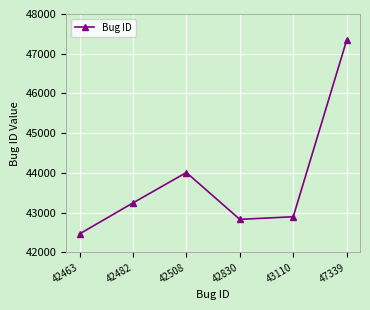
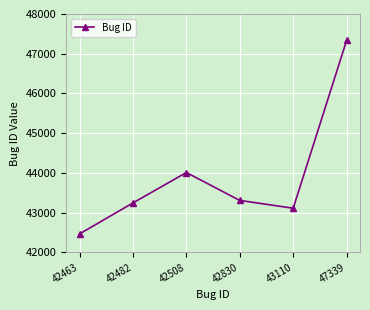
42830: 42800 -> 43300
43110: 42900 -> 43100
